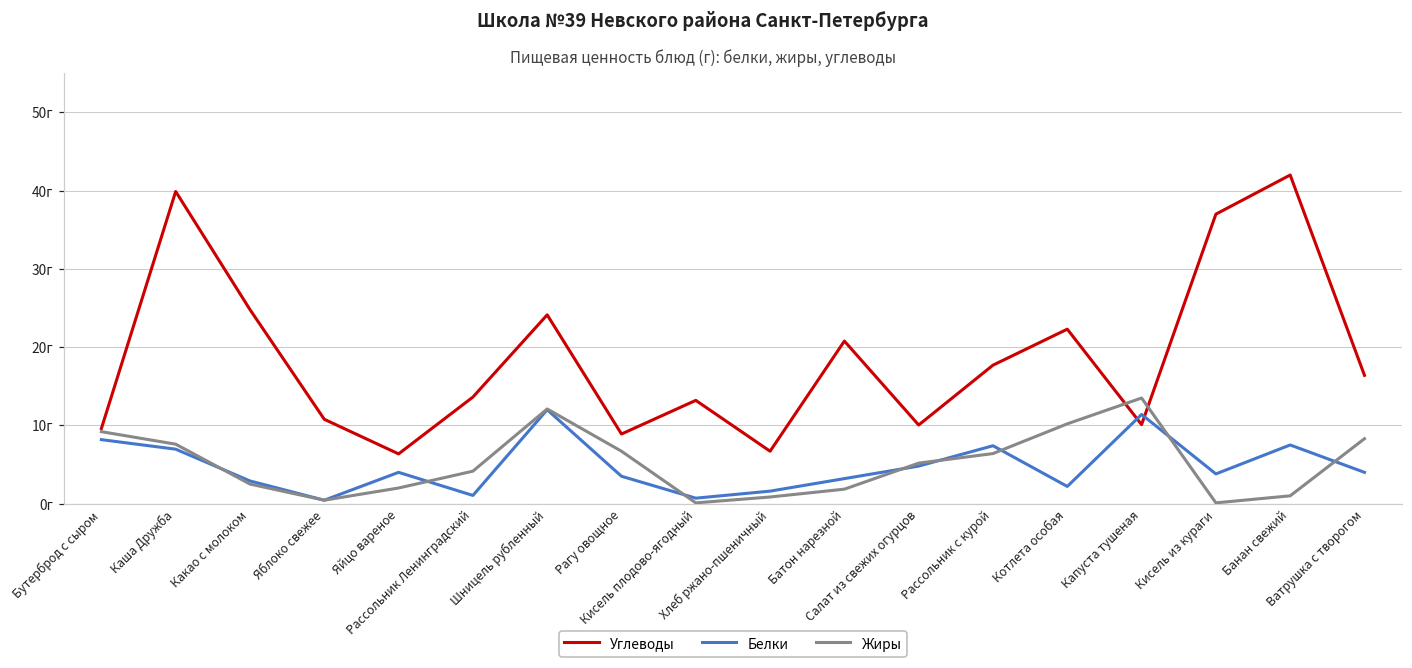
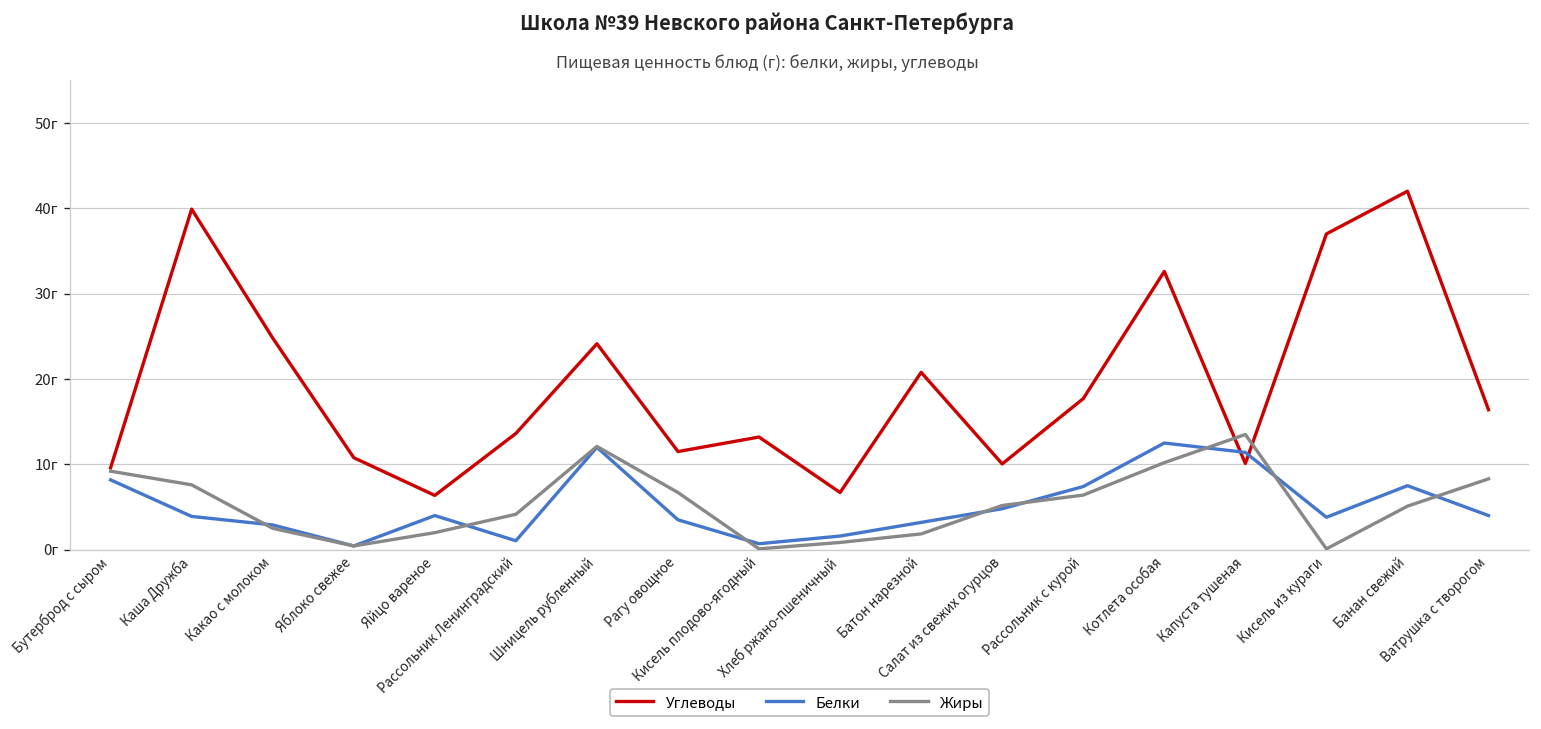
Белки, Каша Дружба: 7г -> 4г
Углеводы, Рагу овощное: 9г -> 12г
Углеводы, Котлета особая: 22г -> 33г
Белки, Котлета особая: 2г -> 13г
Жиры, Банан свежий: 1г -> 5г
